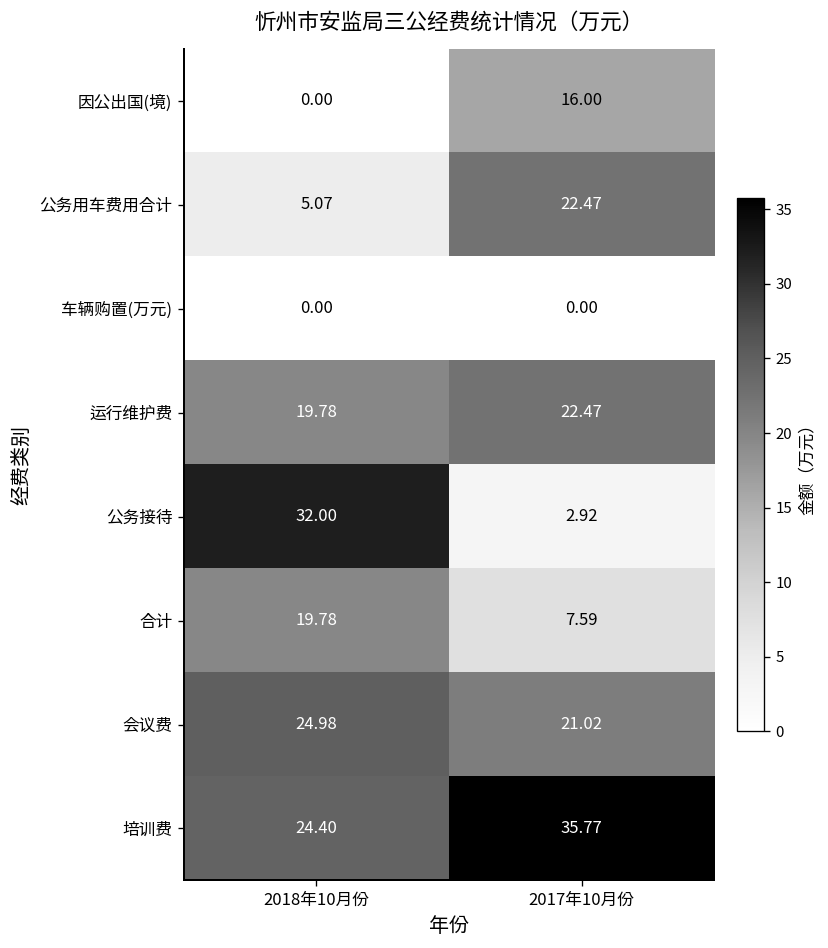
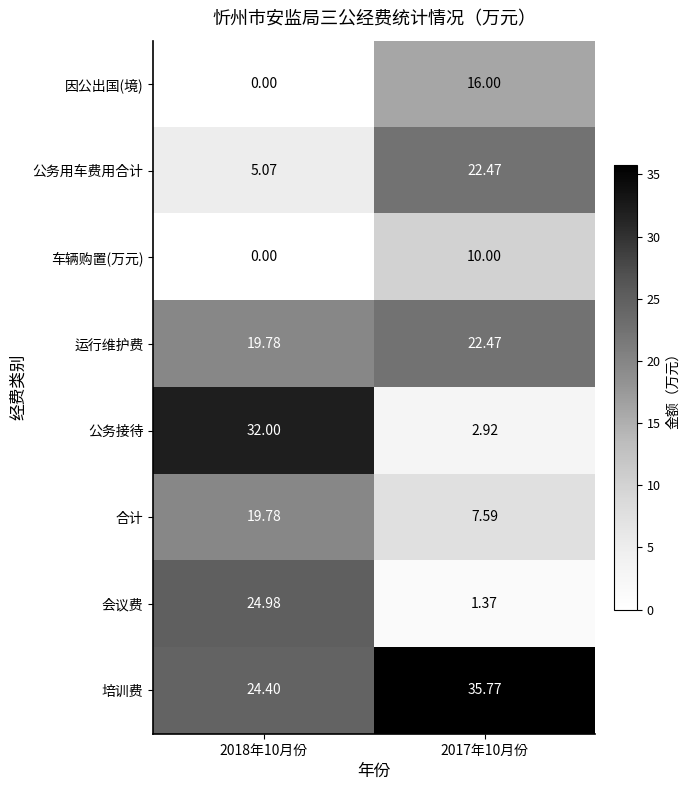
车辆购置(万元), 2017年10月份: 0.00 -> 10.00
会议费, 2017年10月份: 21.02 -> 1.37
